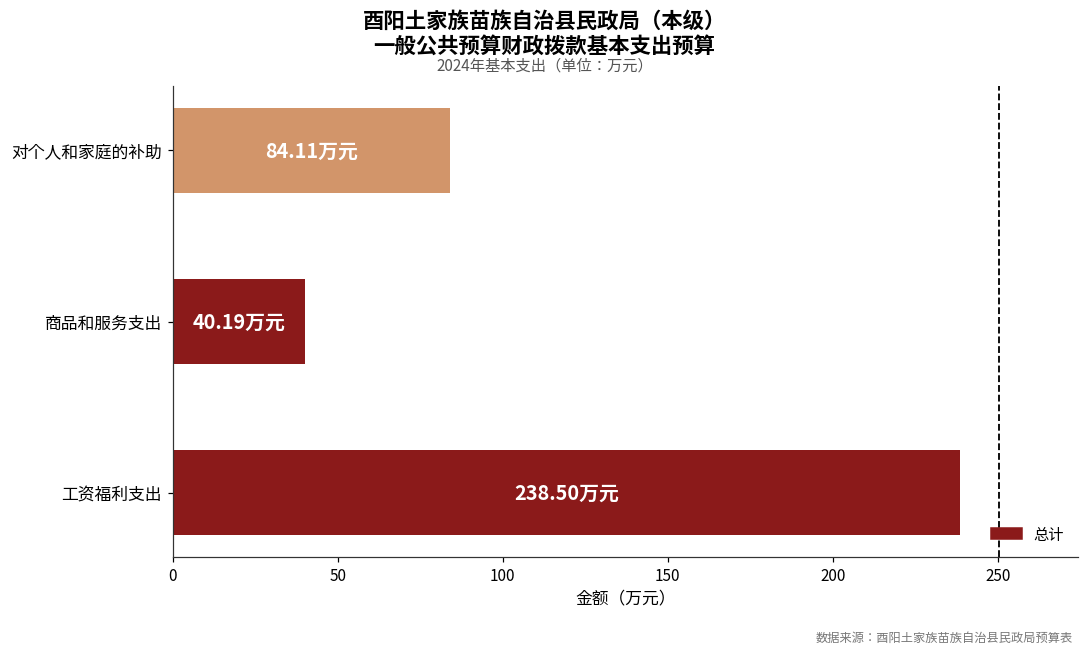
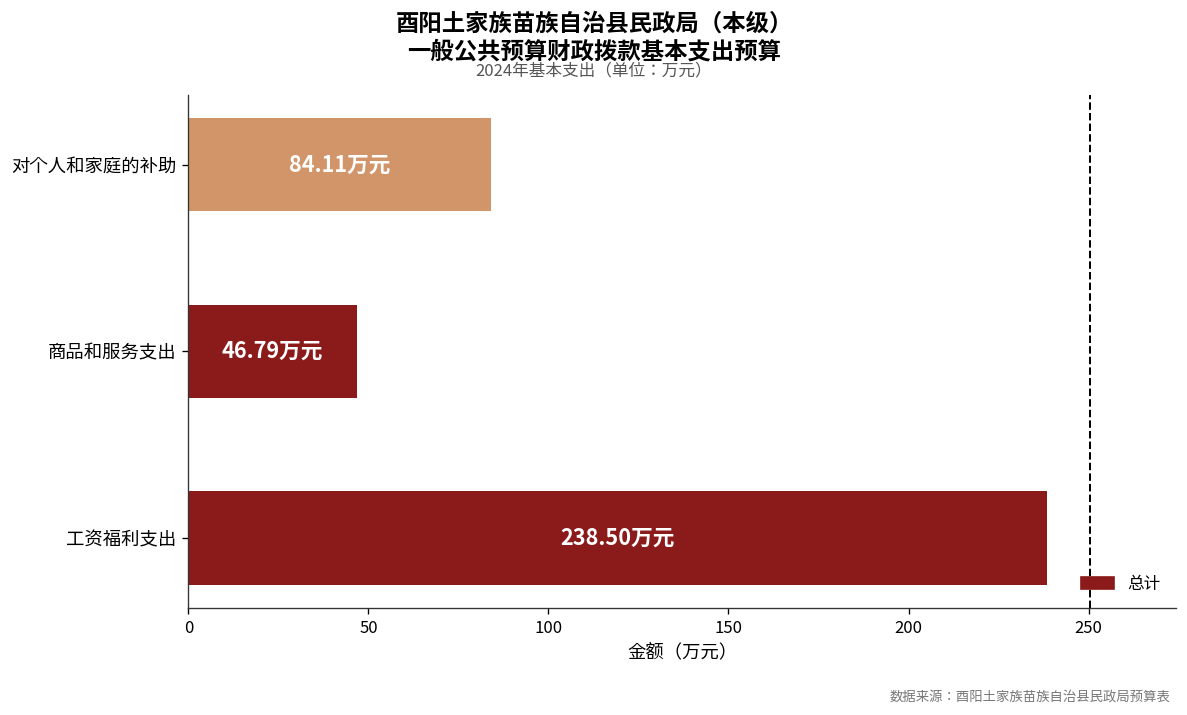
商品和服务支出: 40.19 -> 46.79
